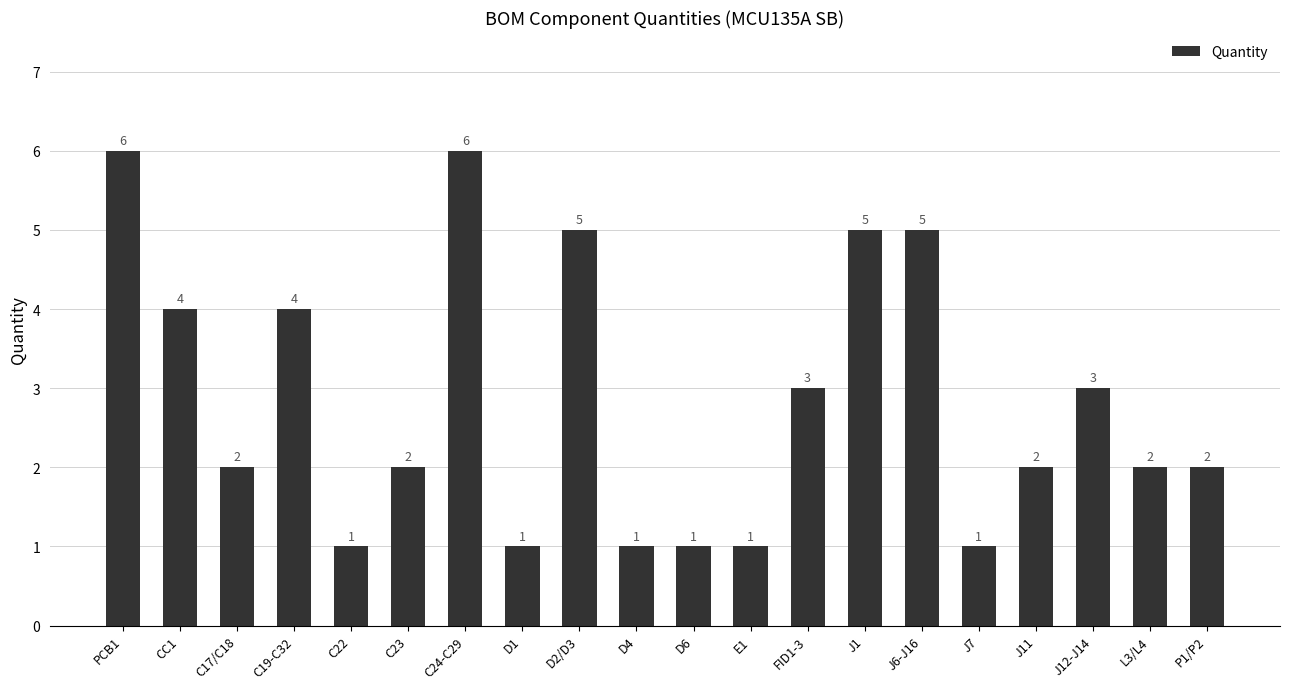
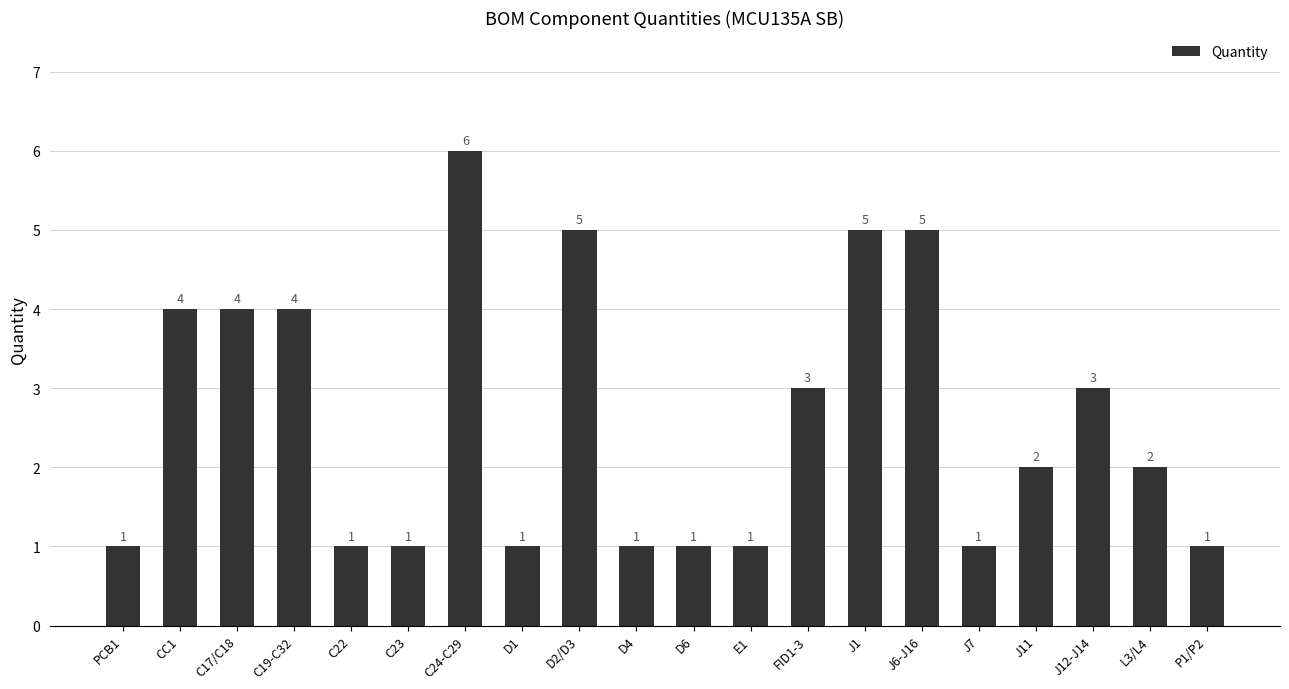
PCB1: 6 -> 1
C17/C18: 2 -> 4
C23: 2 -> 1
P1/P2: 2 -> 1
